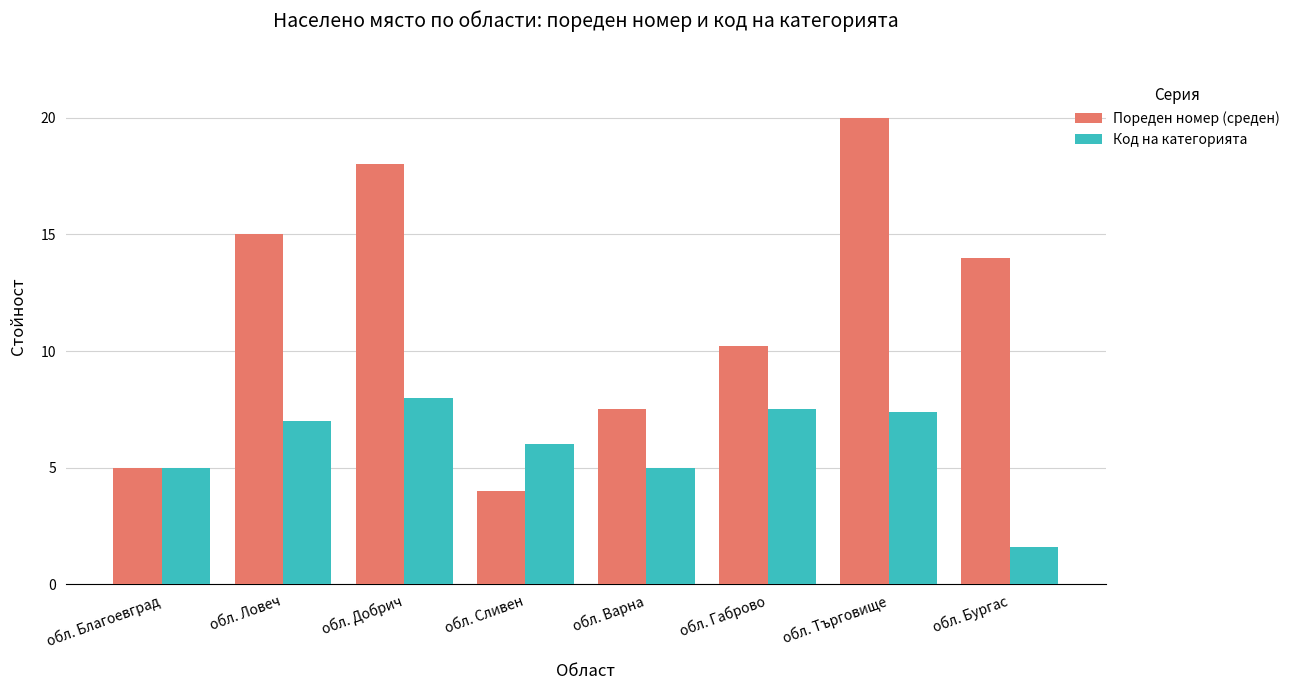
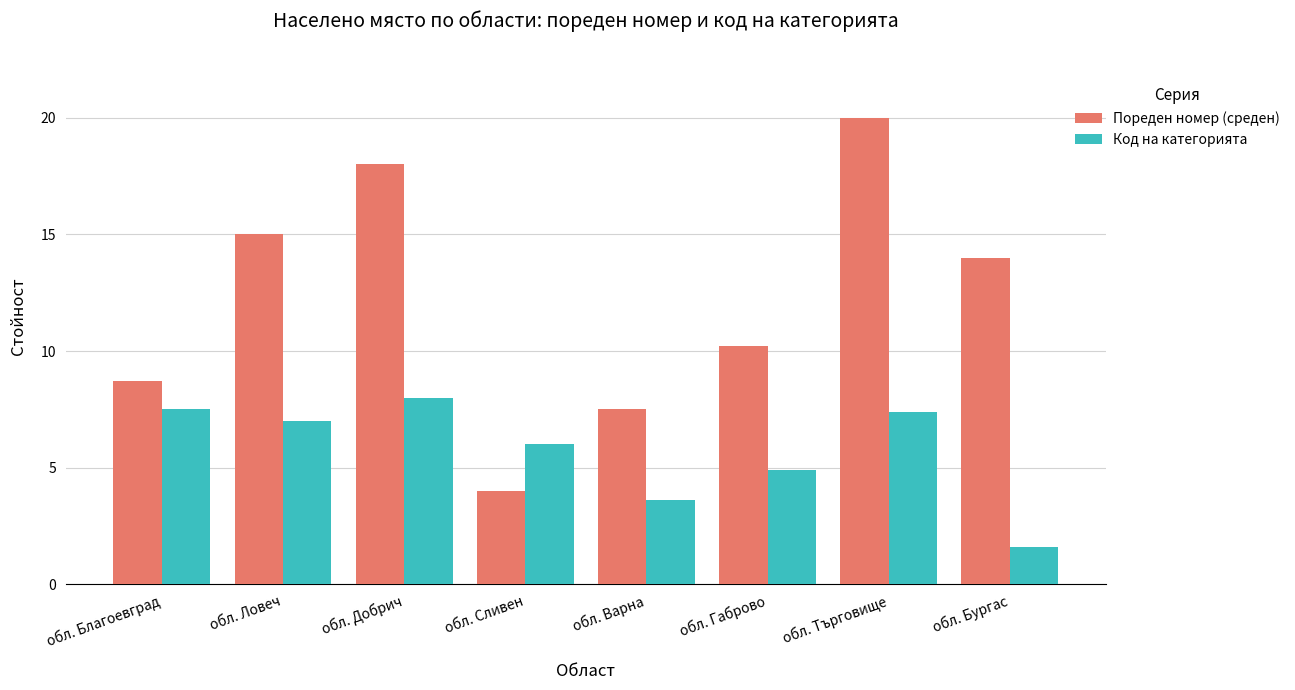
Пореден номер (среден), обл. Благоевград: 5.0 -> 8.7
Код на категорията, обл. Благоевград: 5.0 -> 7.5
Код на категорията, обл. Варна: 5.0 -> 3.6
Код на категорията, обл. Габрово: 7.5 -> 4.9
